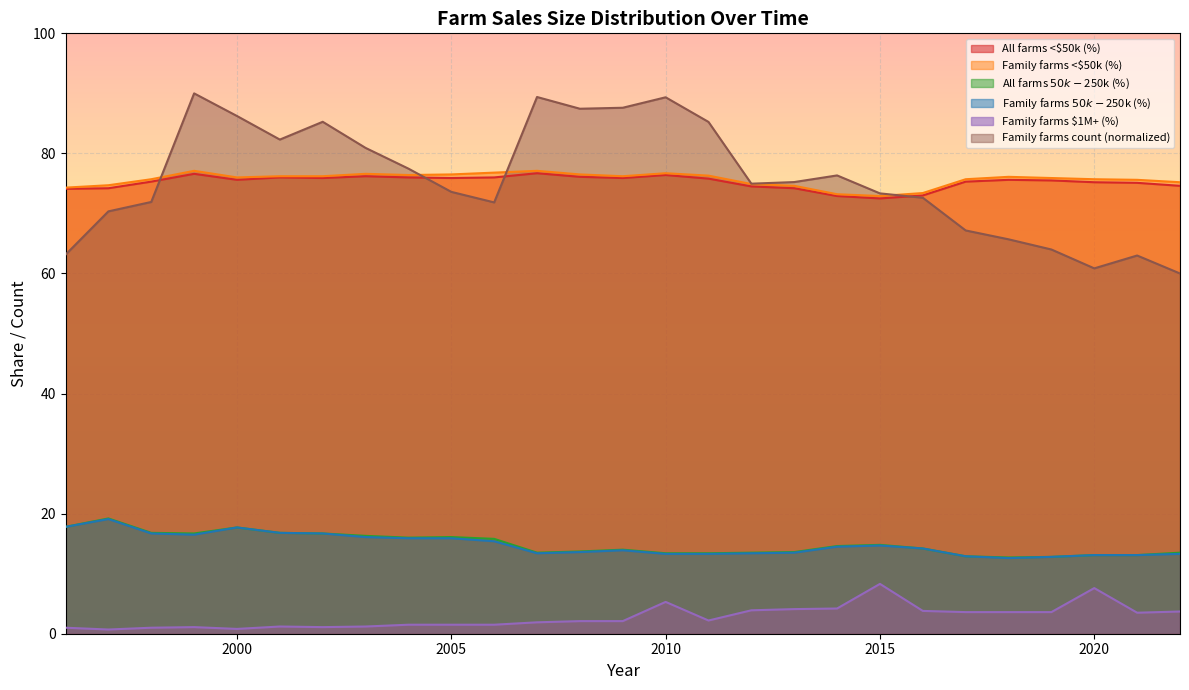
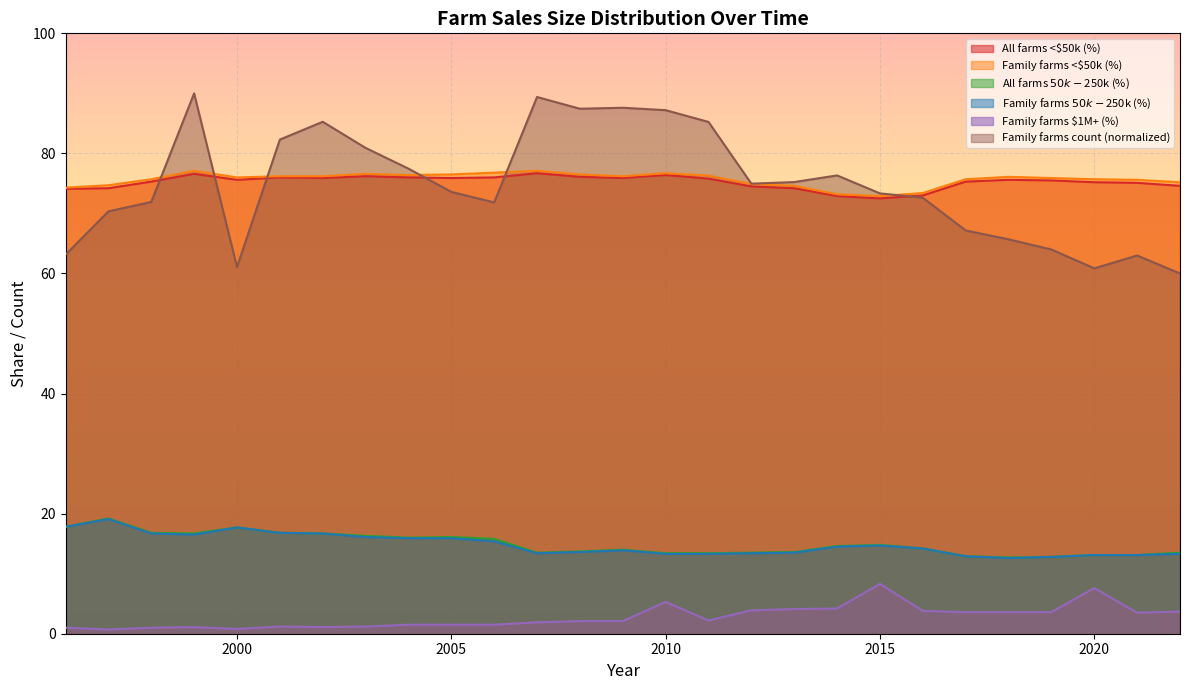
Family farms count (normalized), 2000: 86 -> 61
Family farms count (normalized), 2010: 89 -> 87
